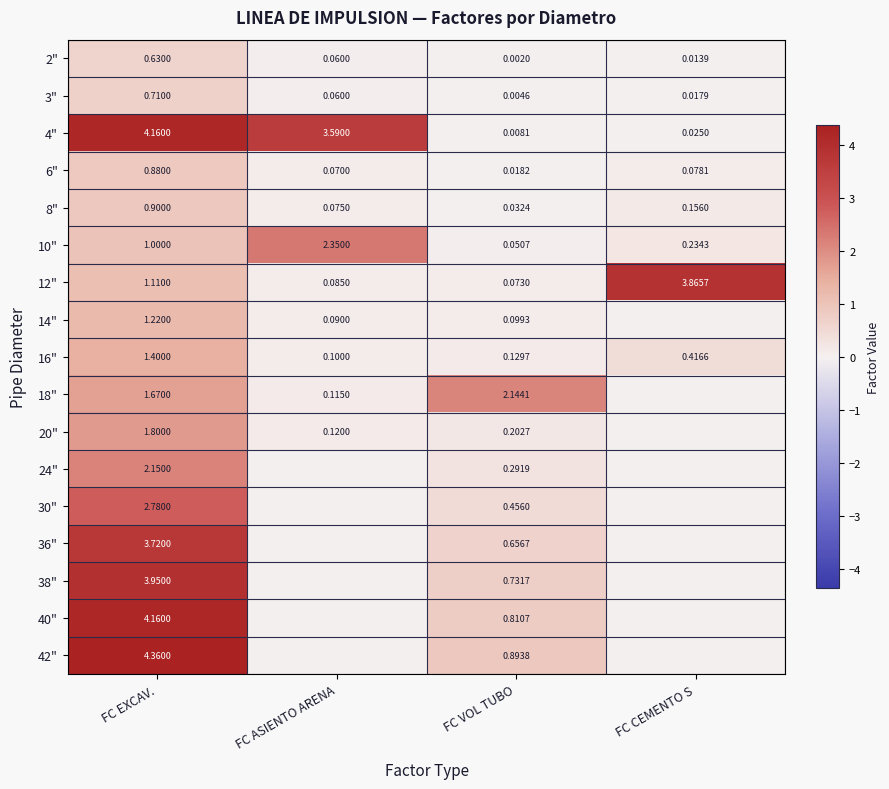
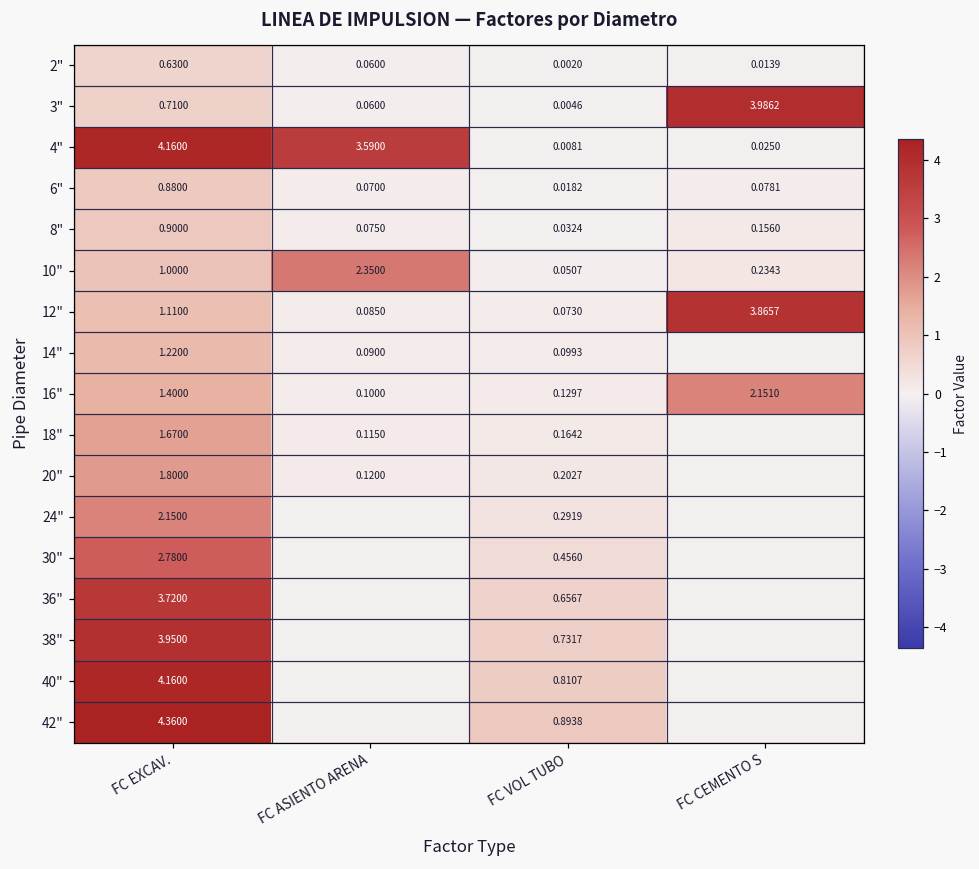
3", FC CEMENTO S: 0.0179 -> 3.9862
16", FC CEMENTO S: 0.4166 -> 2.1510
18", FC VOL TUBO: 2.1441 -> 0.1642
